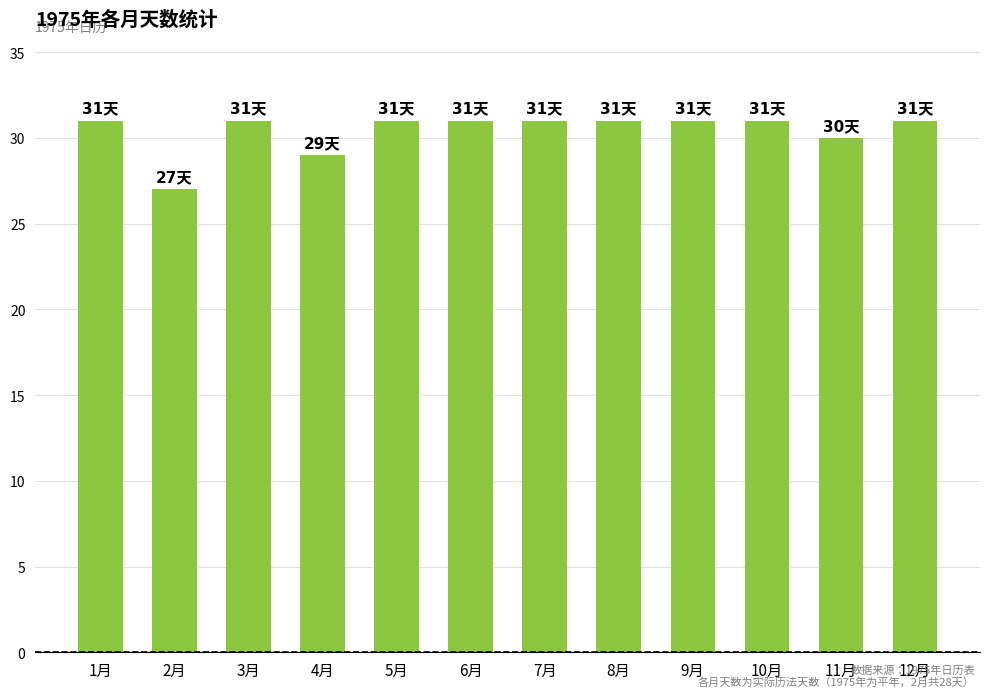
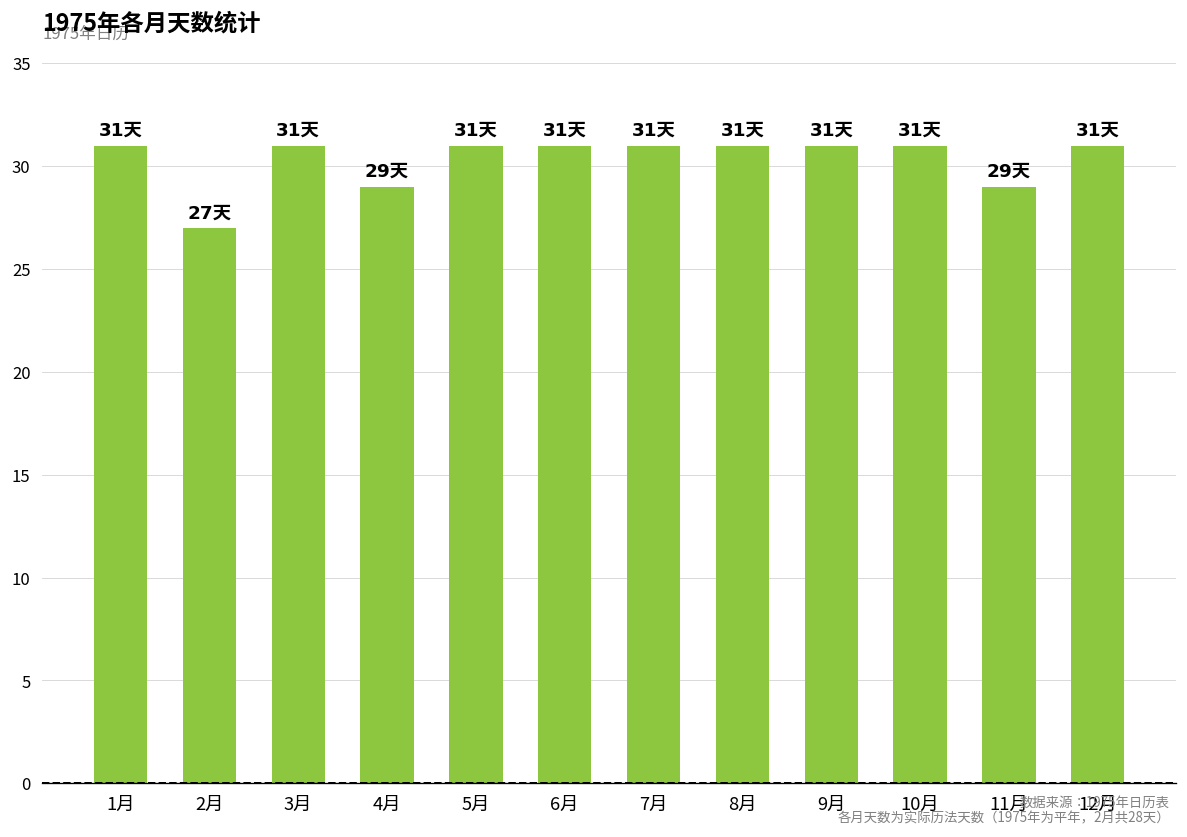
11月: 30天 -> 29天
